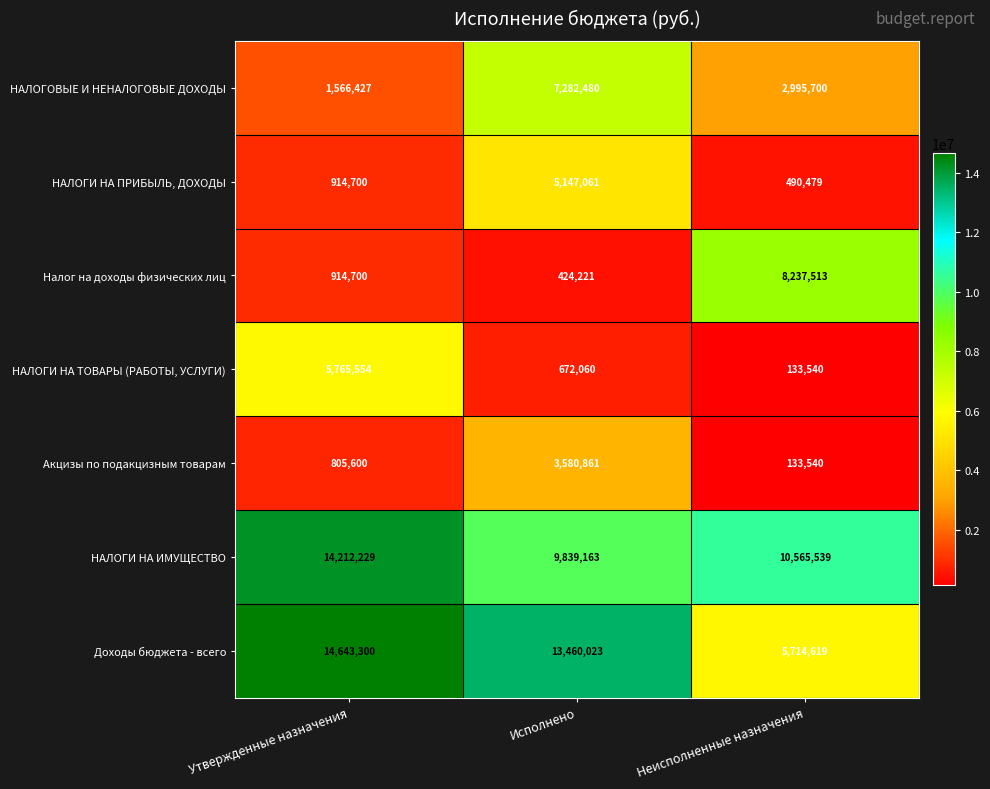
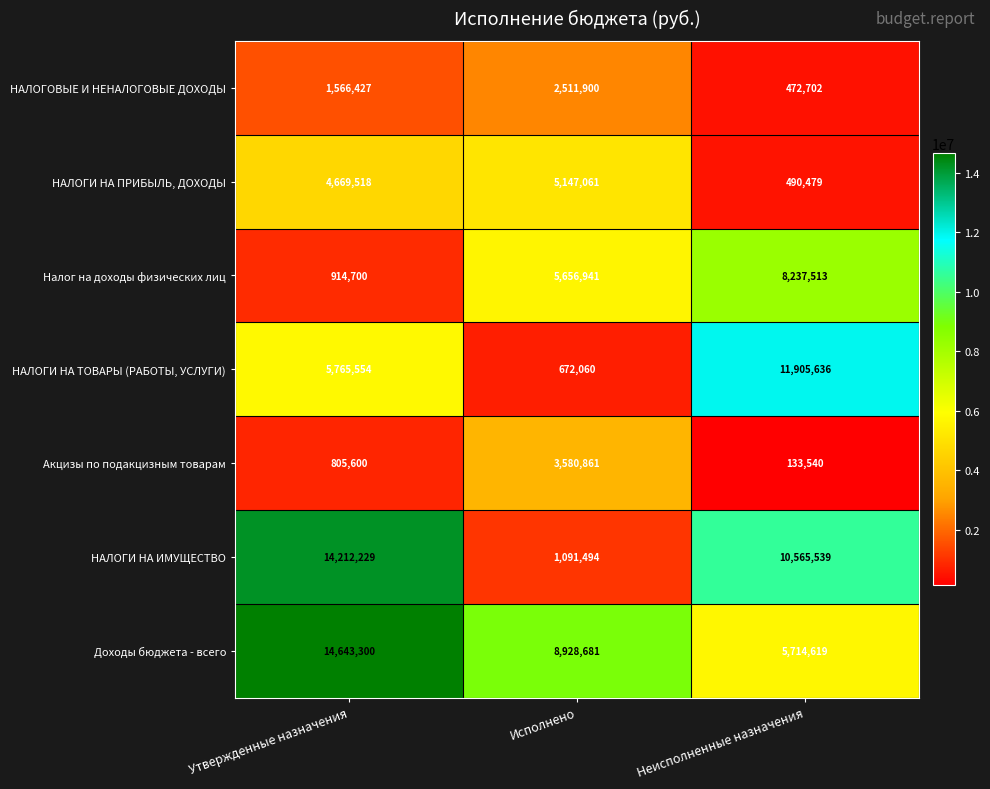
НАЛОГОВЫЕ И НЕНАЛОГОВЫЕ ДОХОДЫ, Исполнено: 7,282,480 -> 2,511,900
НАЛОГОВЫЕ И НЕНАЛОГОВЫЕ ДОХОДЫ, Неисполненные назначения: 2,995,700 -> 472,702
НАЛОГИ НА ПРИБЫЛЬ, ДОХОДЫ, Утвержденные назначения: 914,700 -> 4,669,518
Налог на доходы физических лиц, Исполнено: 424,221 -> 5,656,941
НАЛОГИ НА ТОВАРЫ (РАБОТЫ, УСЛУГИ), Неисполненные назначения: 133,540 -> 11,905,636
НАЛОГИ НА ИМУЩЕСТВО, Исполнено: 9,839,163 -> 1,091,494
Доходы бюджета - всего, Исполнено: 13,460,023 -> 8,928,681
